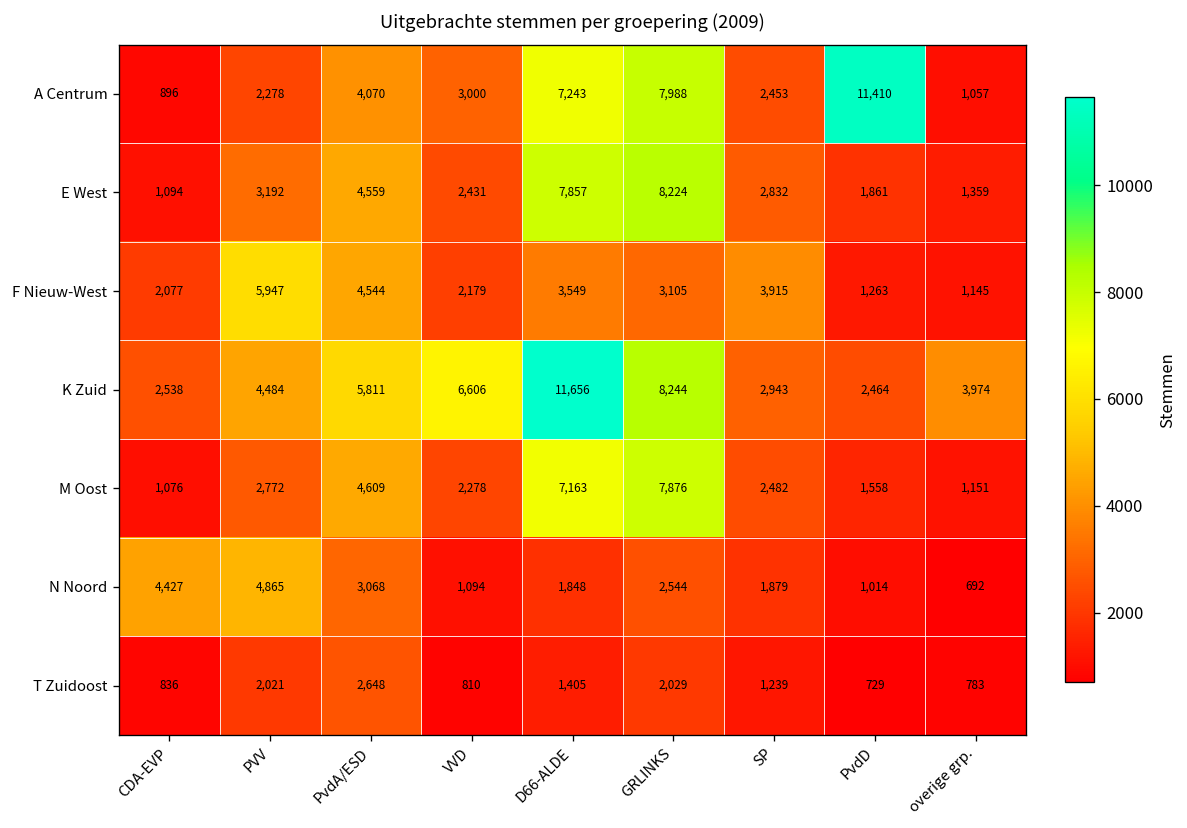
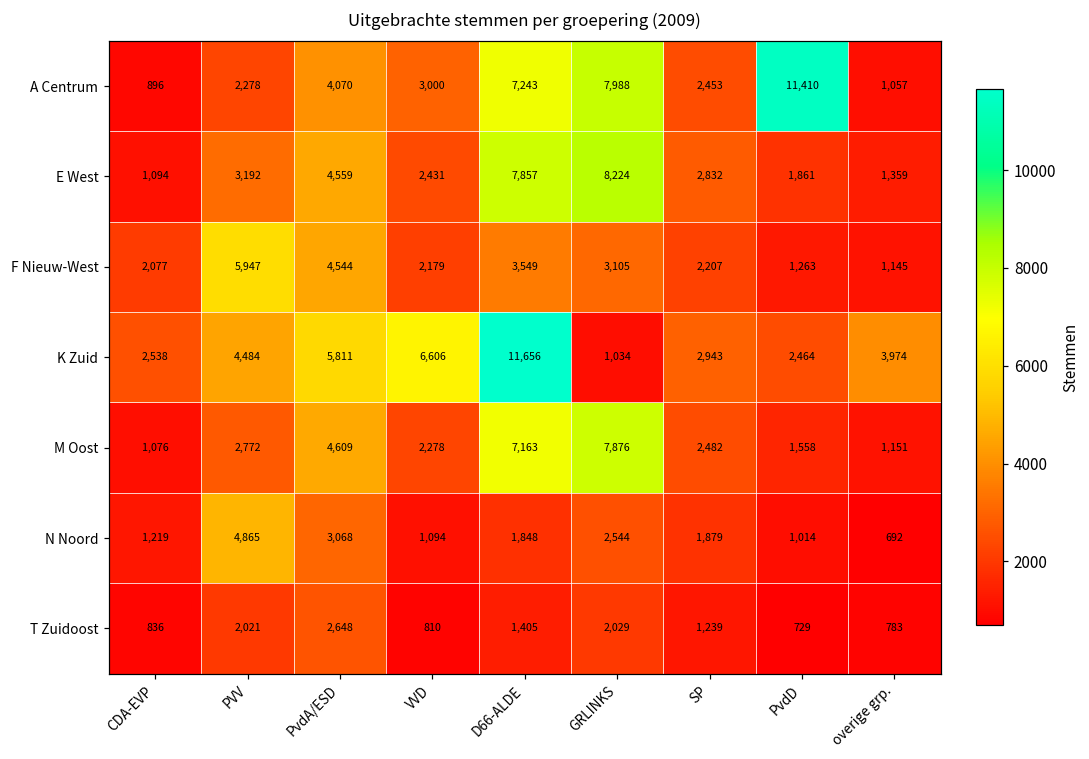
F Nieuw-West, SP: 3,915 -> 2,207
K Zuid, GRLINKS: 8,244 -> 1,034
N Noord, CDA-EVP: 4,427 -> 1,219
